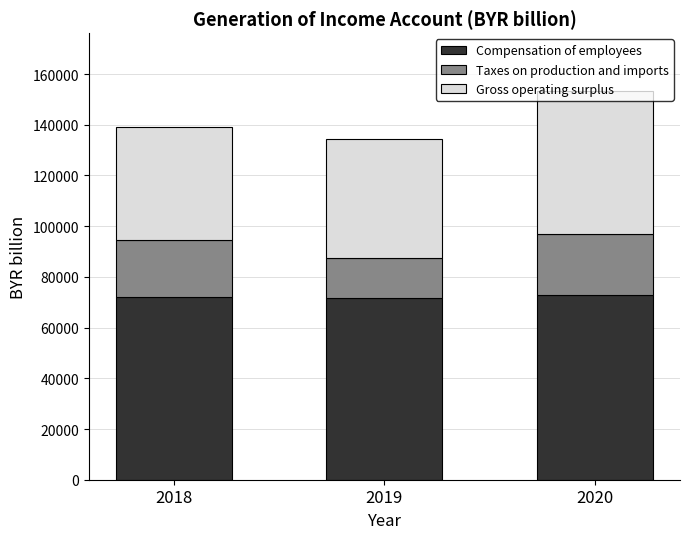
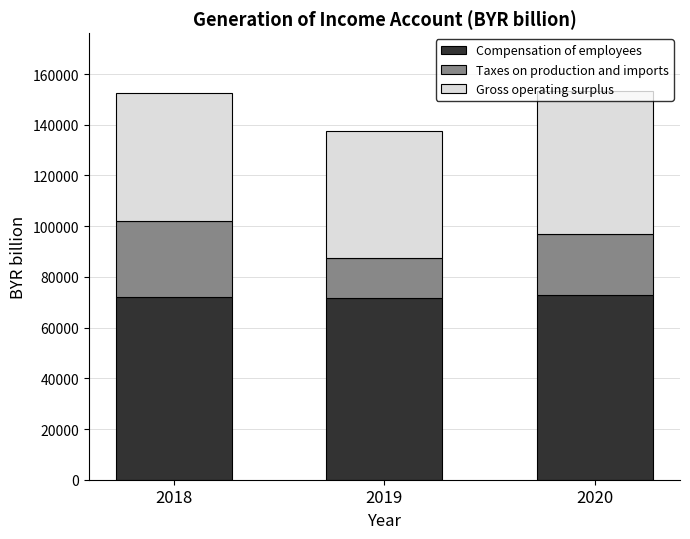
Taxes on production and imports, 2018: 23000 -> 30000
Gross operating surplus, 2018: 45000 -> 50000
Gross operating surplus, 2019: 47000 -> 50000
